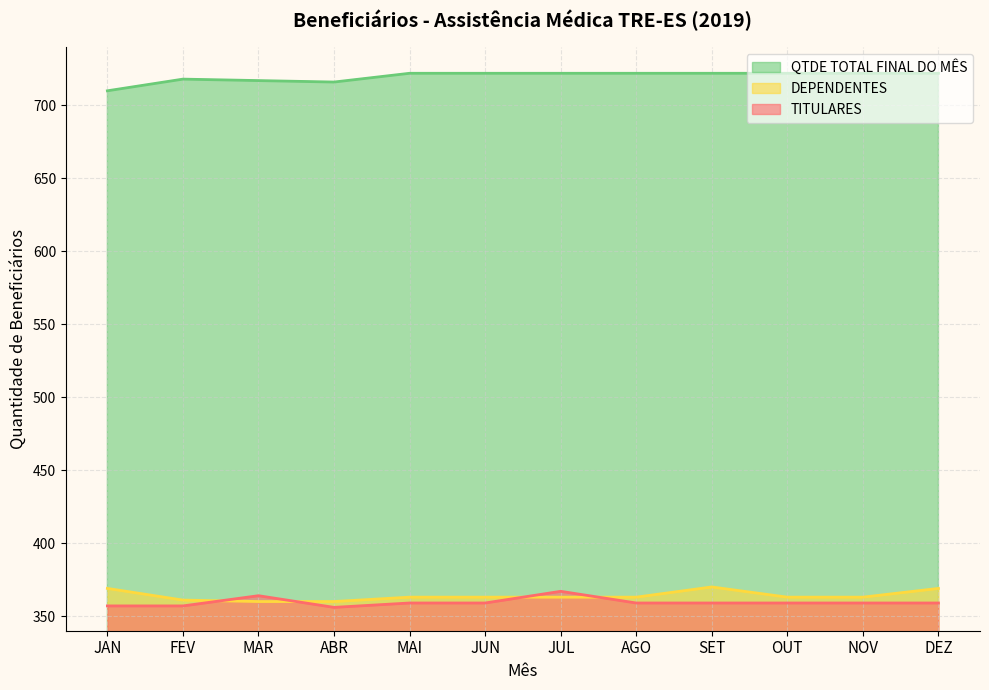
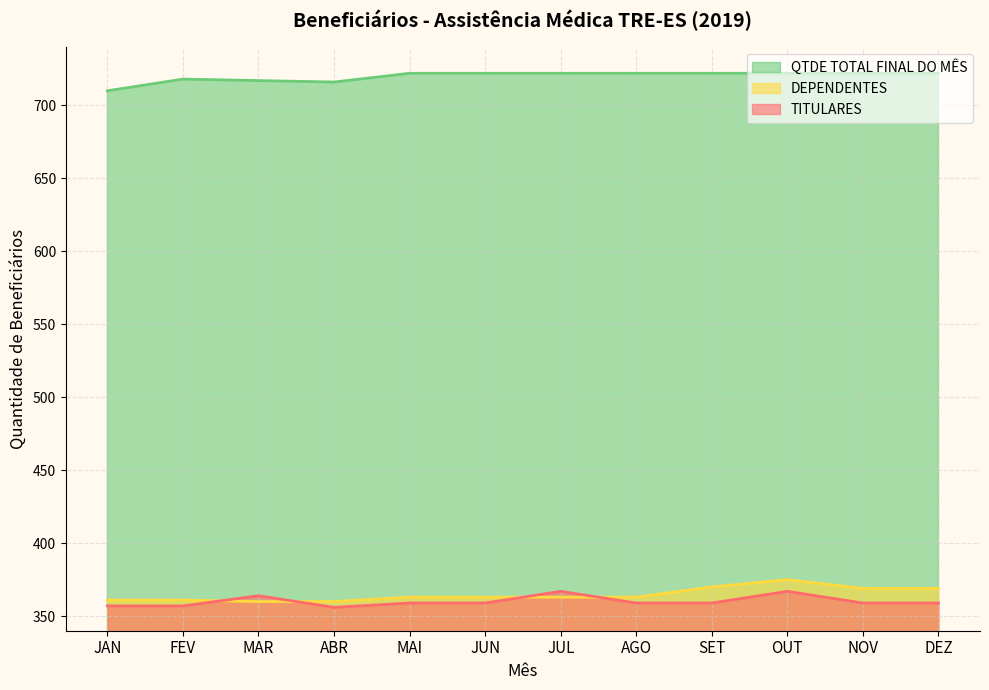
DEPENDENTES, JAN: 369 -> 361
DEPENDENTES, OUT: 363 -> 375
TITULARES, OUT: 359 -> 367
DEPENDENTES, NOV: 363 -> 369
